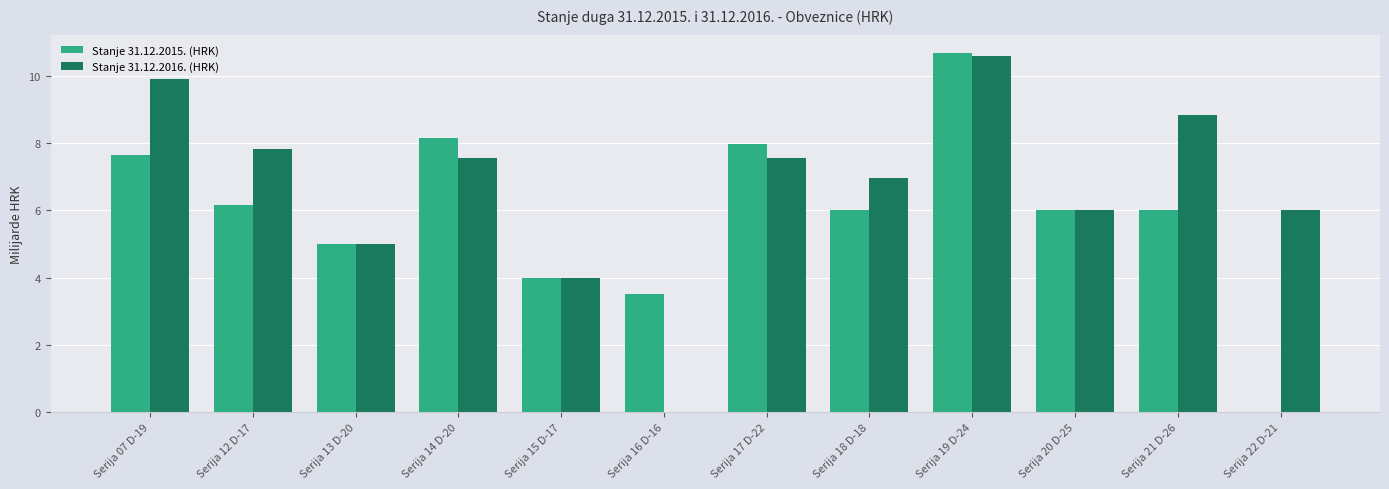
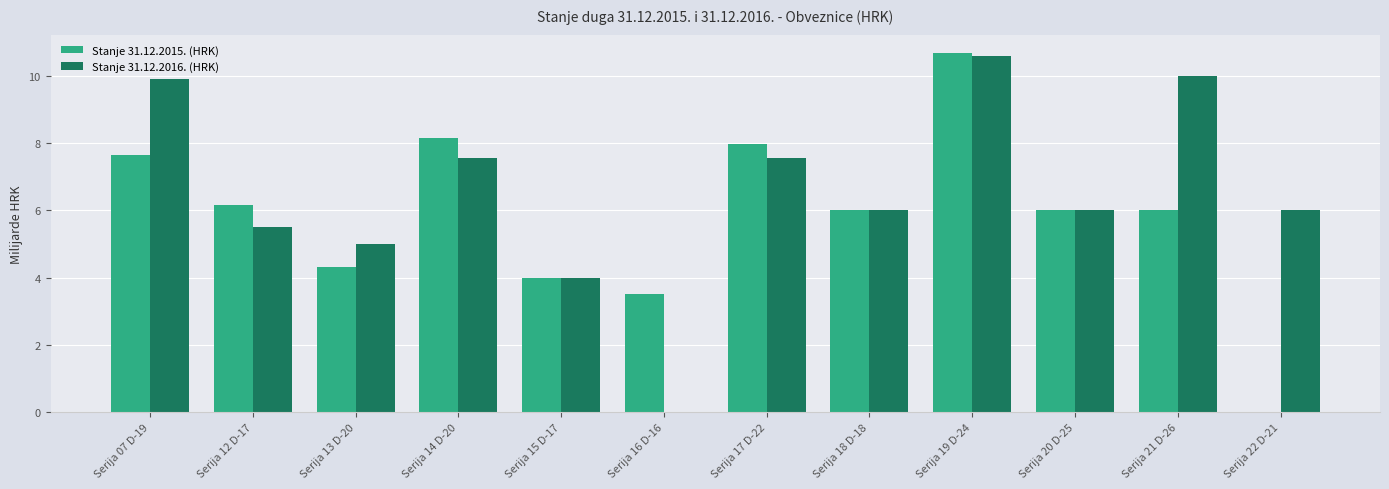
Stanje 31.12.2016. (HRK), Serija 12 D-17: 7.8 -> 5.5
Stanje 31.12.2015. (HRK), Serija 13 D-20: 5.0 -> 4.3
Stanje 31.12.2016. (HRK), Serija 18 D-18: 7.0 -> 6.0
Stanje 31.12.2016. (HRK), Serija 21 D-26: 8.8 -> 10.0
